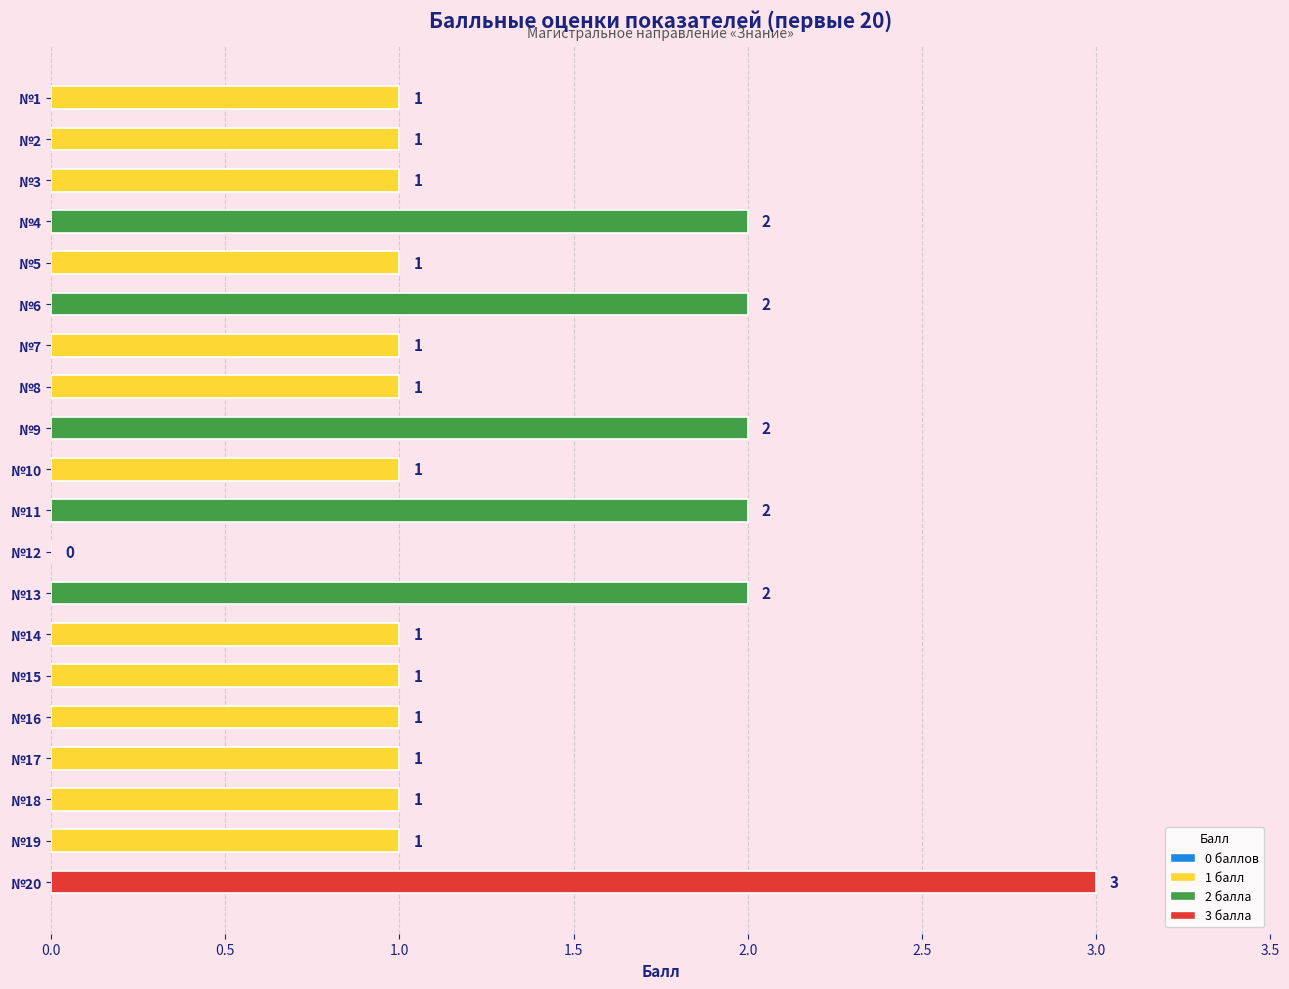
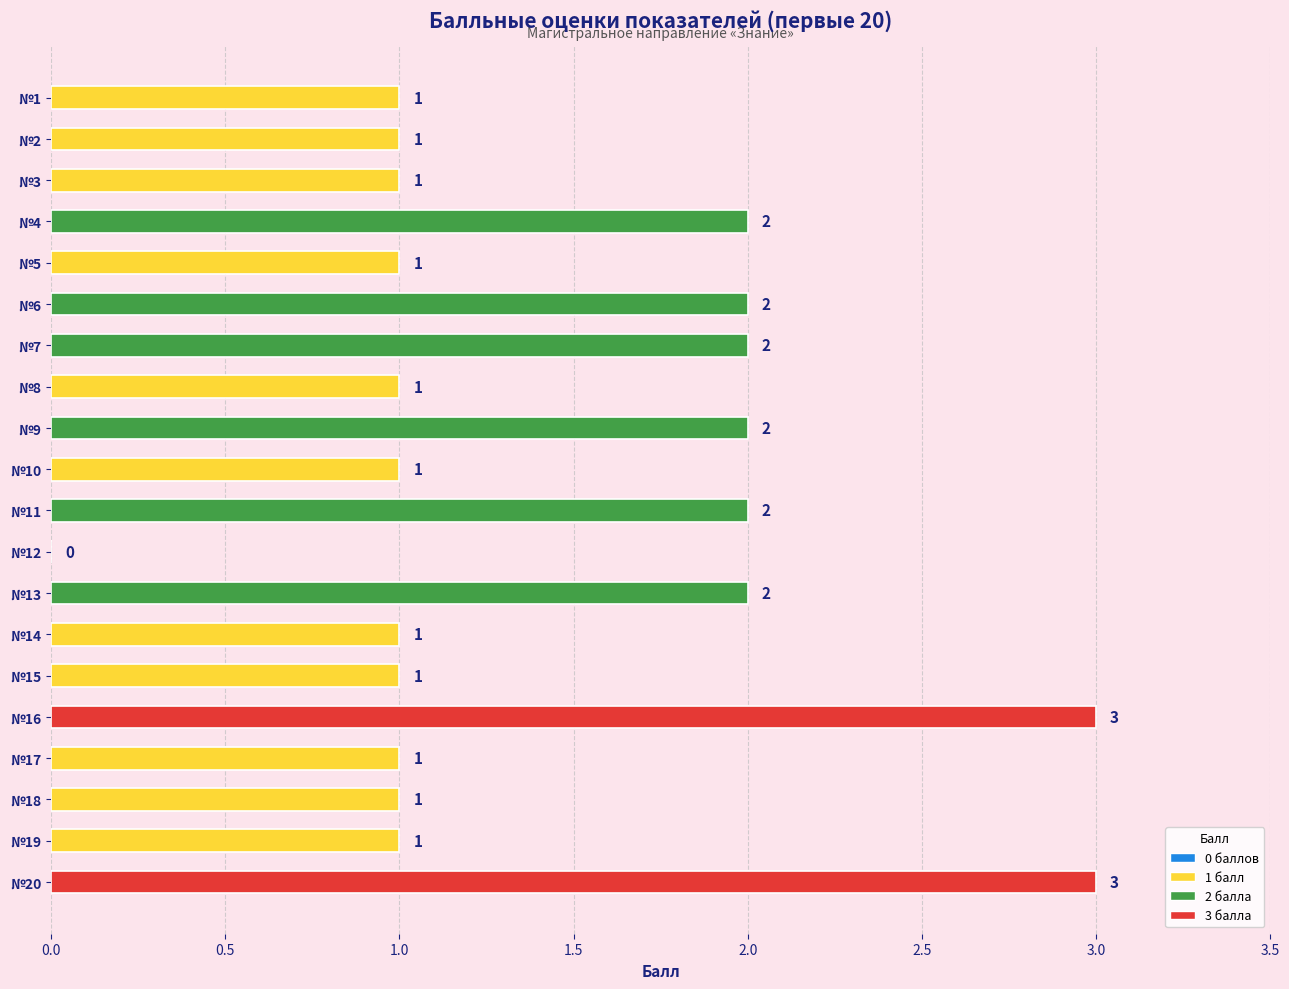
№7: 1 -> 2
№16: 1 -> 3
